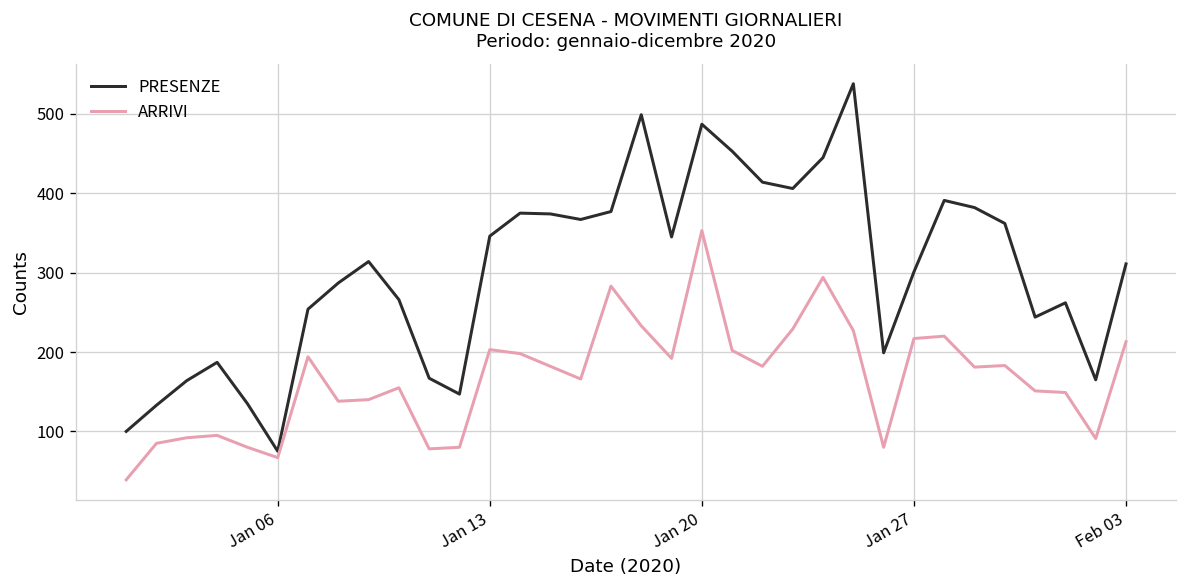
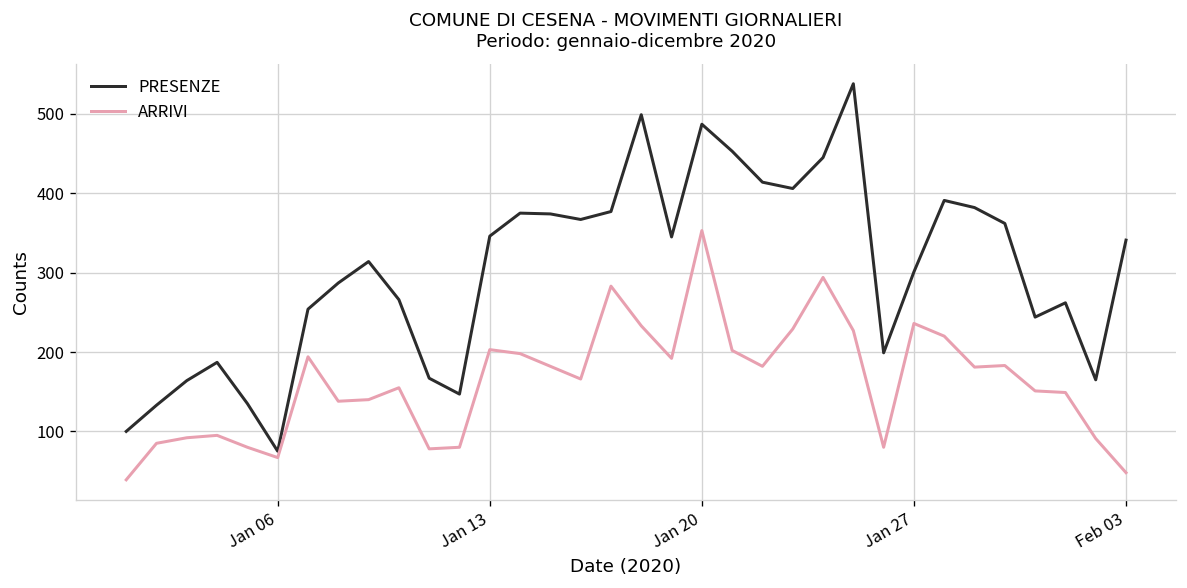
ARRIVI, Jan 27: 220 -> 240
PRESENZE, Feb 03: 310 -> 340
ARRIVI, Feb 03: 210 -> 50
